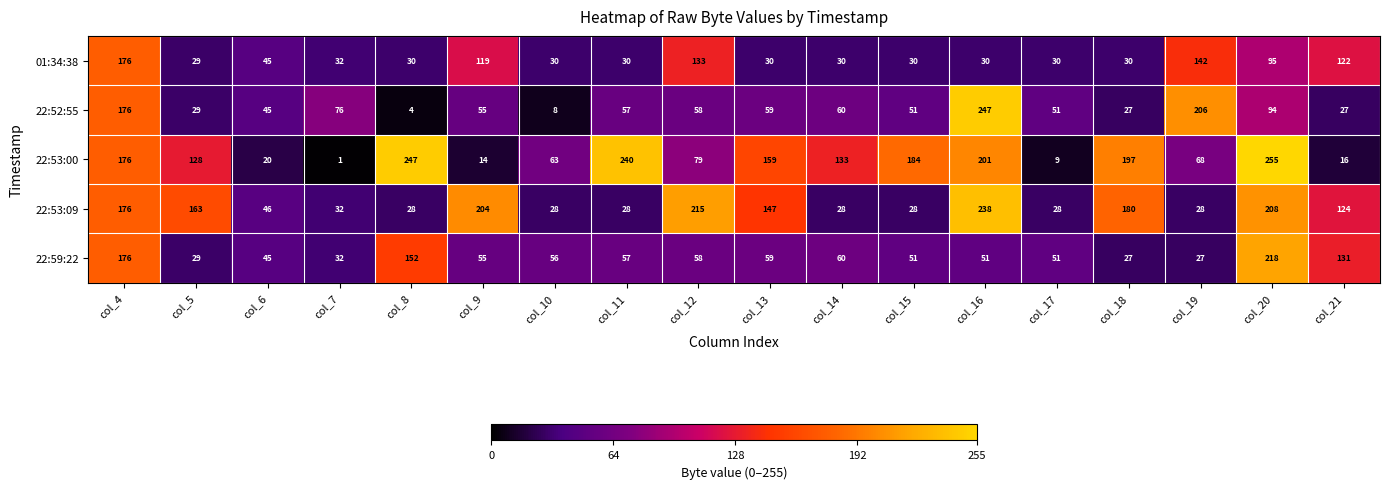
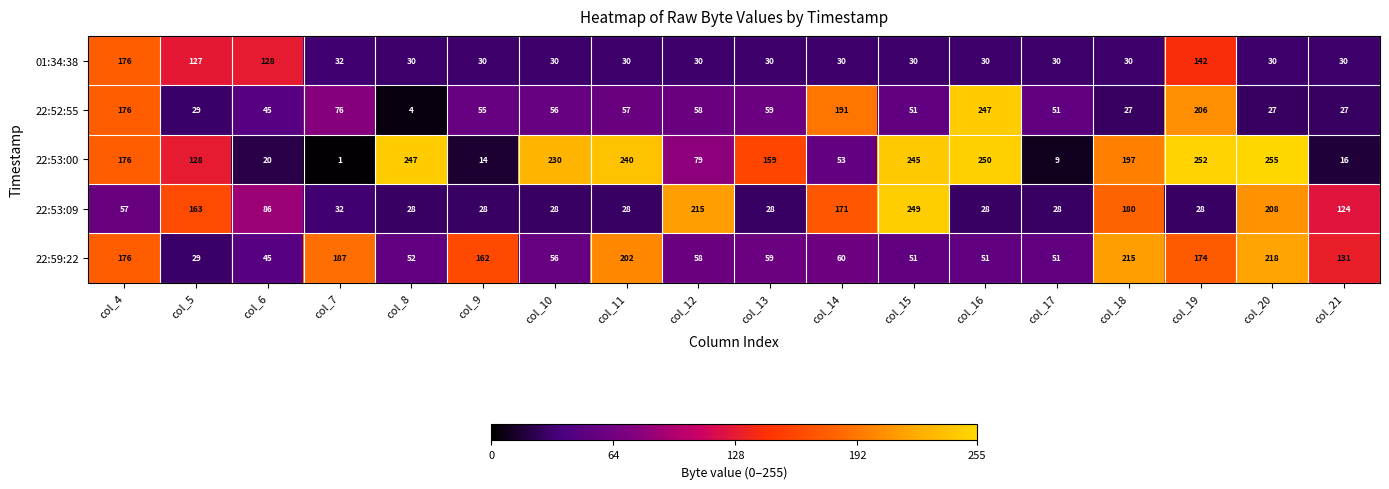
01:34:38, col_5: 29 -> 127
01:34:38, col_6: 45 -> 128
01:34:38, col_9: 119 -> 30
01:34:38, col_12: 133 -> 30
01:34:38, col_20: 95 -> 30
01:34:38, col_21: 122 -> 30
22:52:55, col_10: 8 -> 56
22:52:55, col_14: 60 -> 191
22:52:55, col_20: 94 -> 27
22:53:00, col_10: 63 -> 230
22:53:00, col_14: 133 -> 53
22:53:00, col_15: 184 -> 245
22:53:00, col_16: 201 -> 250
22:53:00, col_19: 68 -> 252
22:53:09, col_4: 176 -> 57
22:53:09, col_6: 46 -> 86
22:53:09, col_9: 204 -> 28
22:53:09, col_13: 147 -> 28
22:53:09, col_14: 28 -> 171
22:53:09, col_15: 28 -> 249
22:53:09, col_16: 238 -> 28
22:59:22, col_7: 32 -> 187
22:59:22, col_8: 152 -> 52
22:59:22, col_9: 55 -> 162
22:59:22, col_11: 57 -> 202
22:59:22, col_18: 27 -> 215
22:59:22, col_19: 27 -> 174
